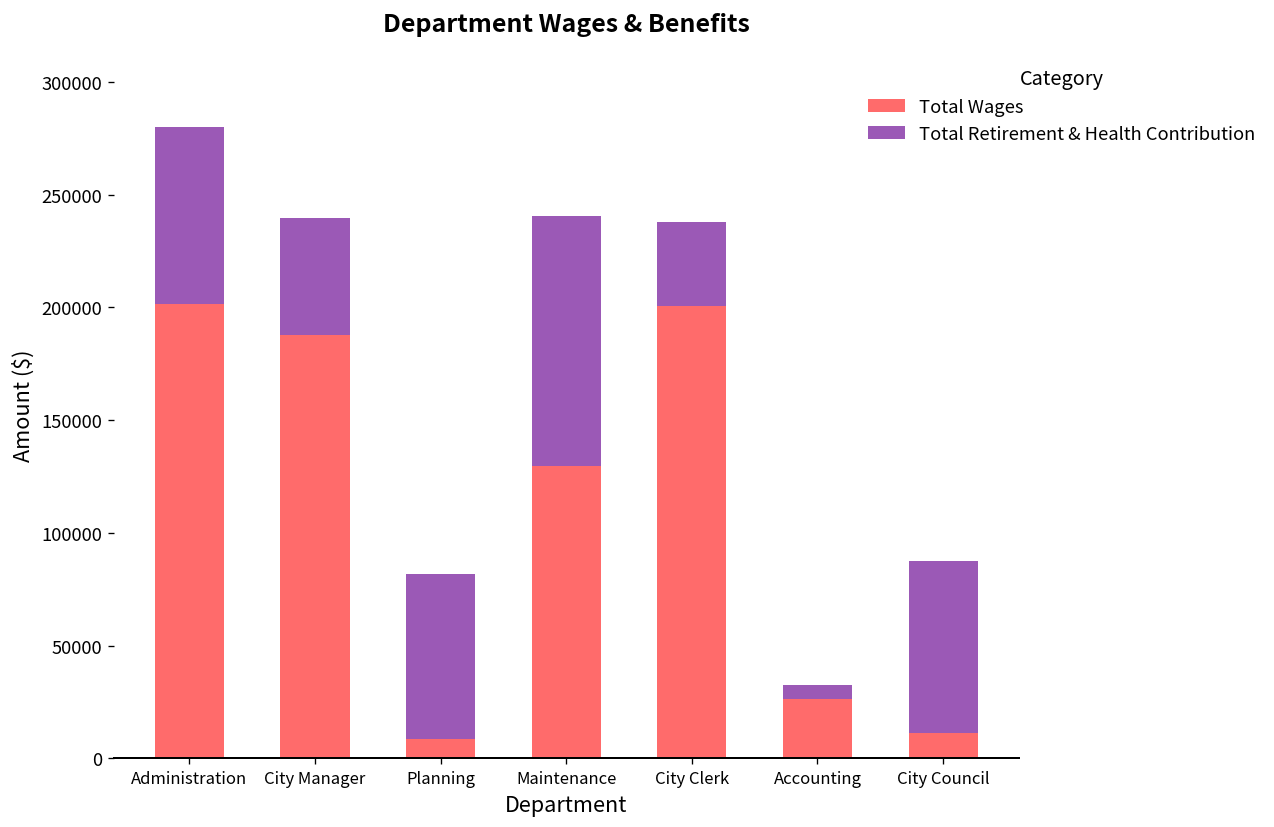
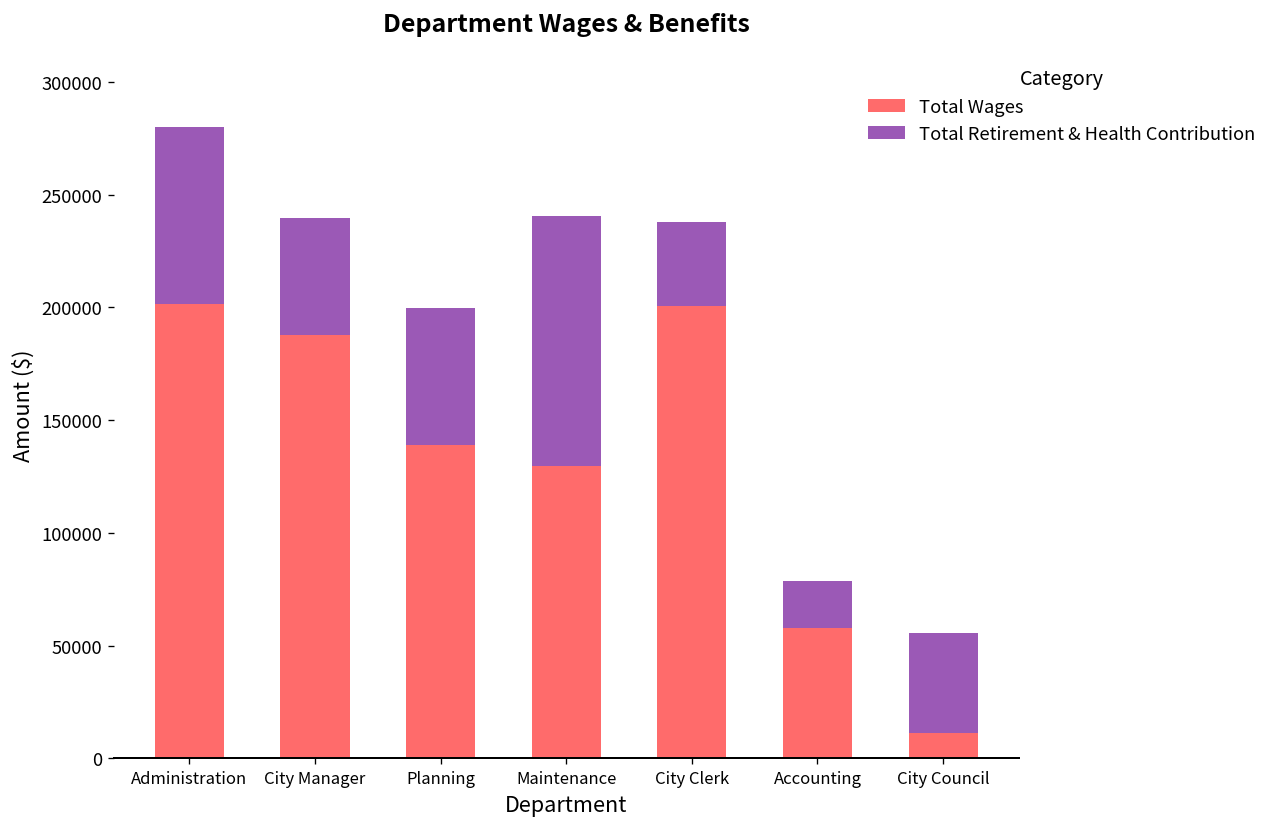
Total Wages, Planning: 9000 -> 139000
Total Retirement & Health Contribution, Planning: 73000 -> 61000
Total Wages, Accounting: 26000 -> 58000
Total Retirement & Health Contribution, Accounting: 6000 -> 21000
Total Retirement & Health Contribution, City Council: 77000 -> 44000
